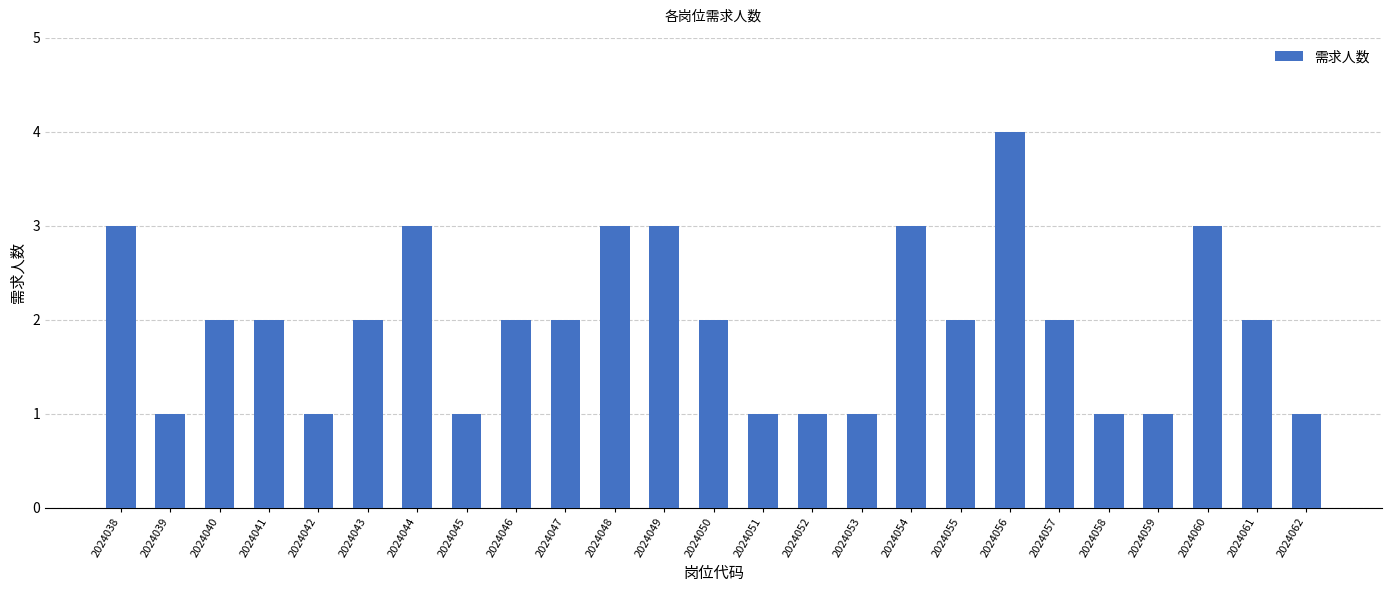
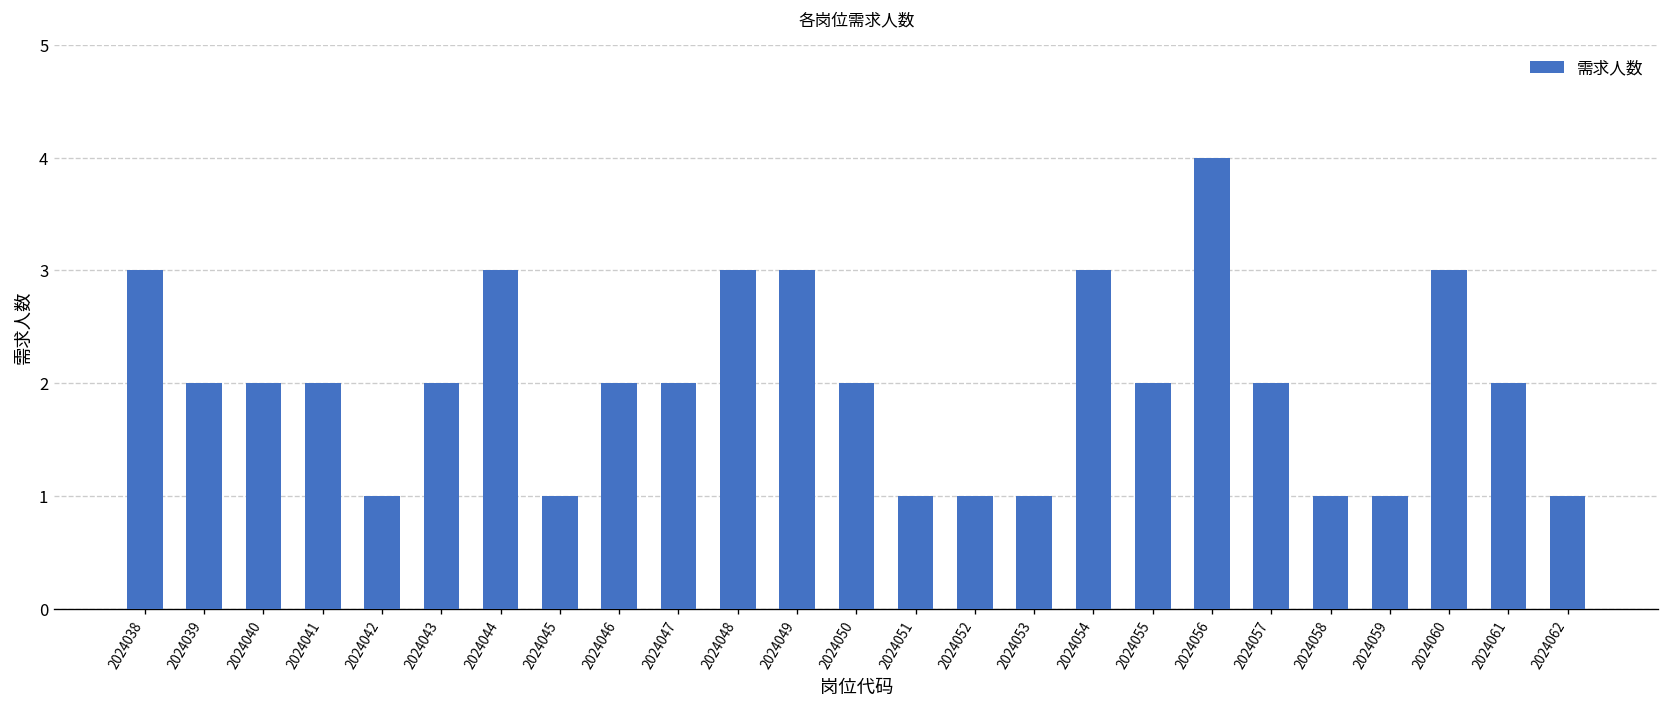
2024039: 1 -> 2
